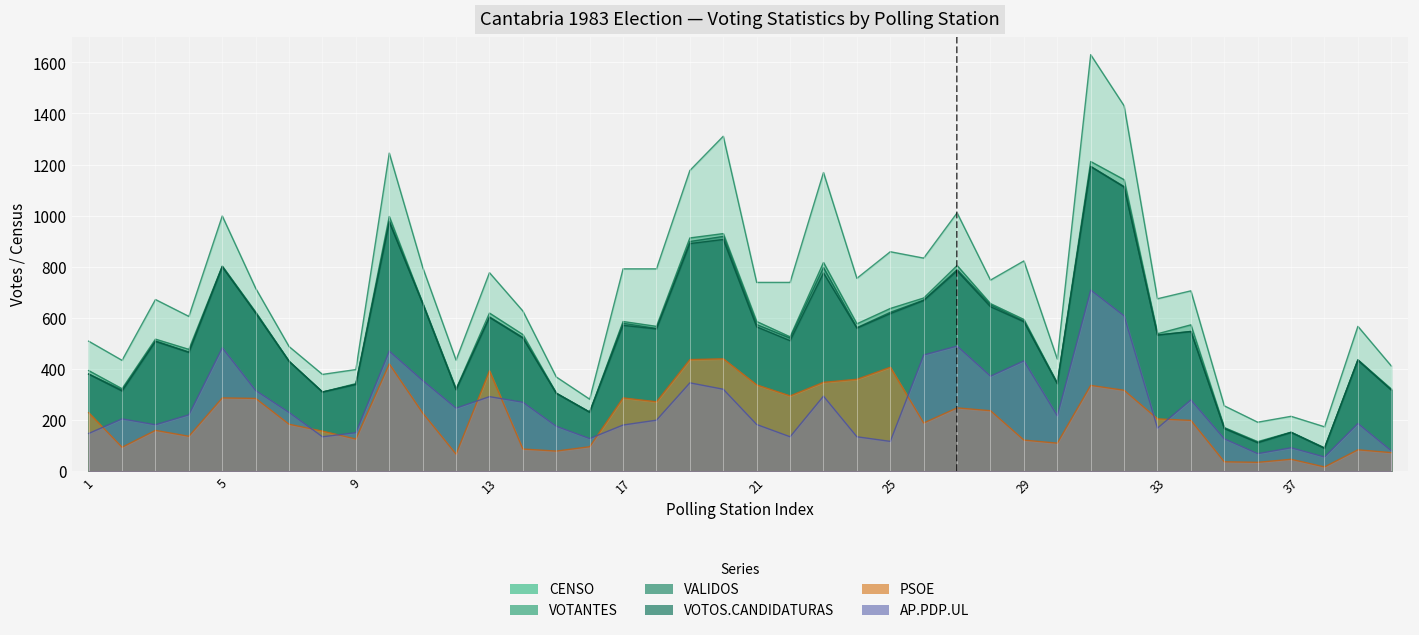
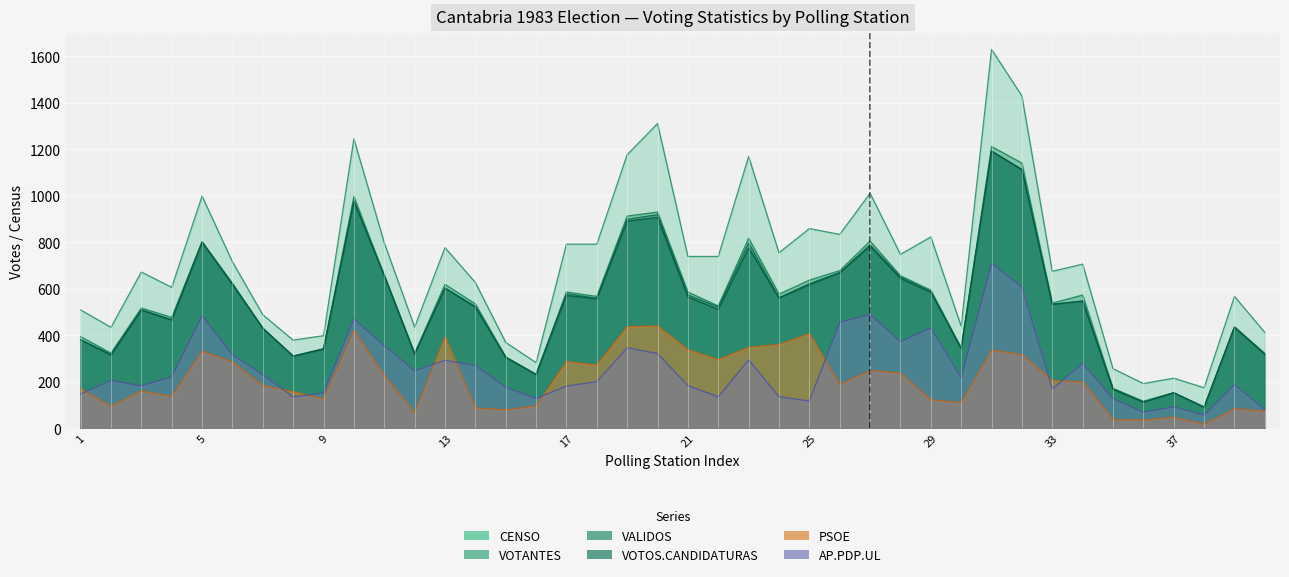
PSOE, 1: 230 -> 170
PSOE, 5: 290 -> 330
